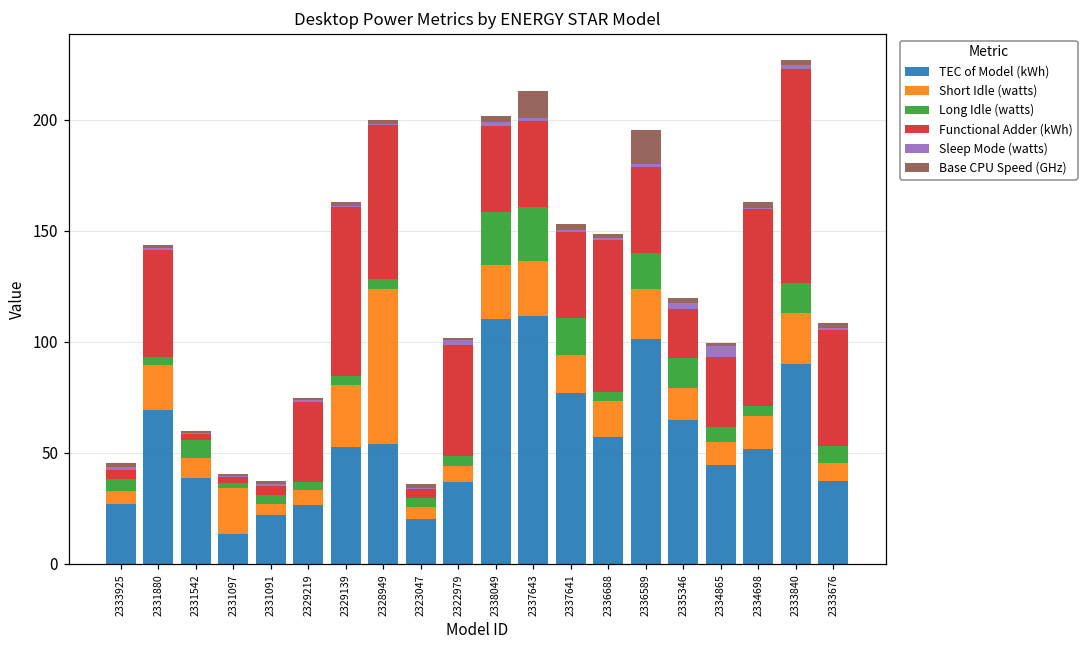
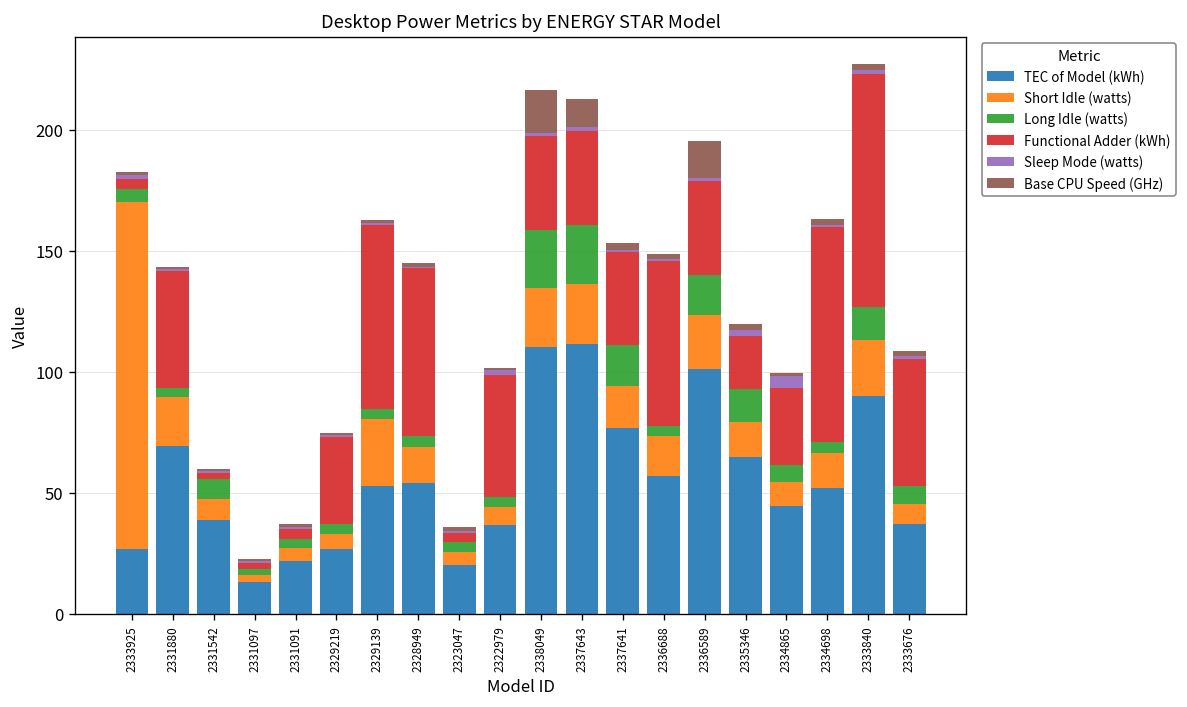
Short Idle (watts), 2333925: 6 -> 144
Short Idle (watts), 2331097: 21 -> 3
Short Idle (watts), 2328949: 70 -> 15
Base CPU Speed (GHz), 2338049: 3 -> 18
